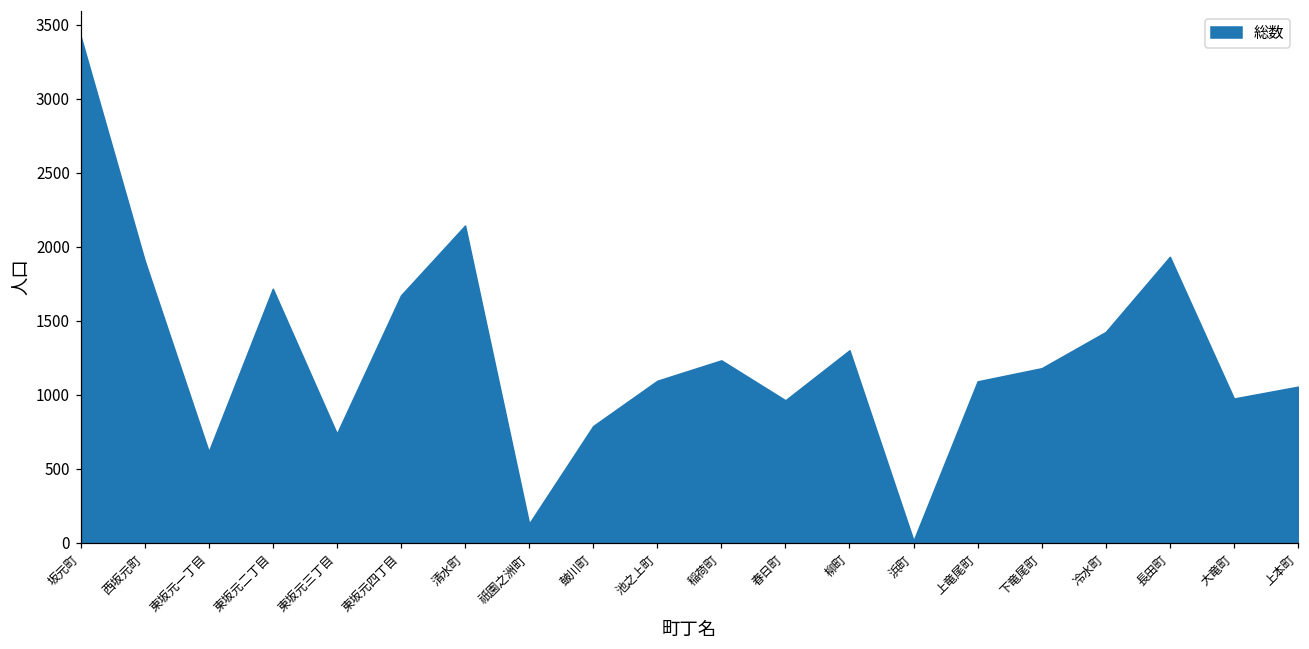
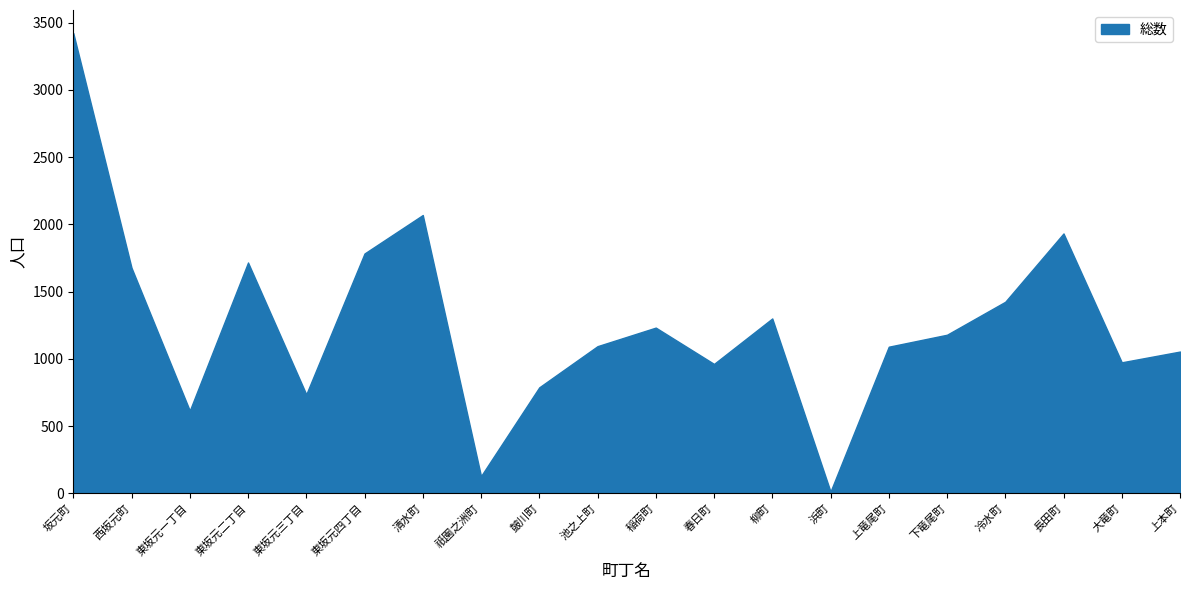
西坂元町: 1910 -> 1680
東坂元四丁目: 1670 -> 1780
清水町: 2140 -> 2070
